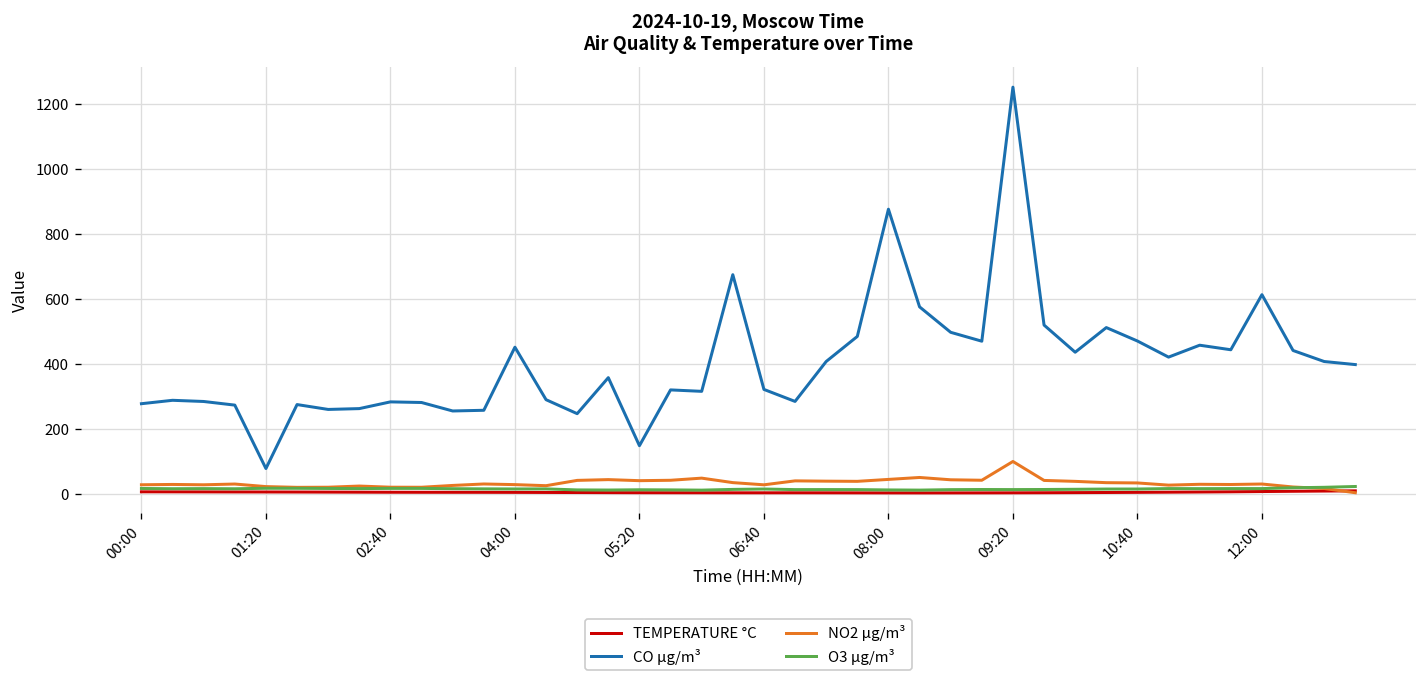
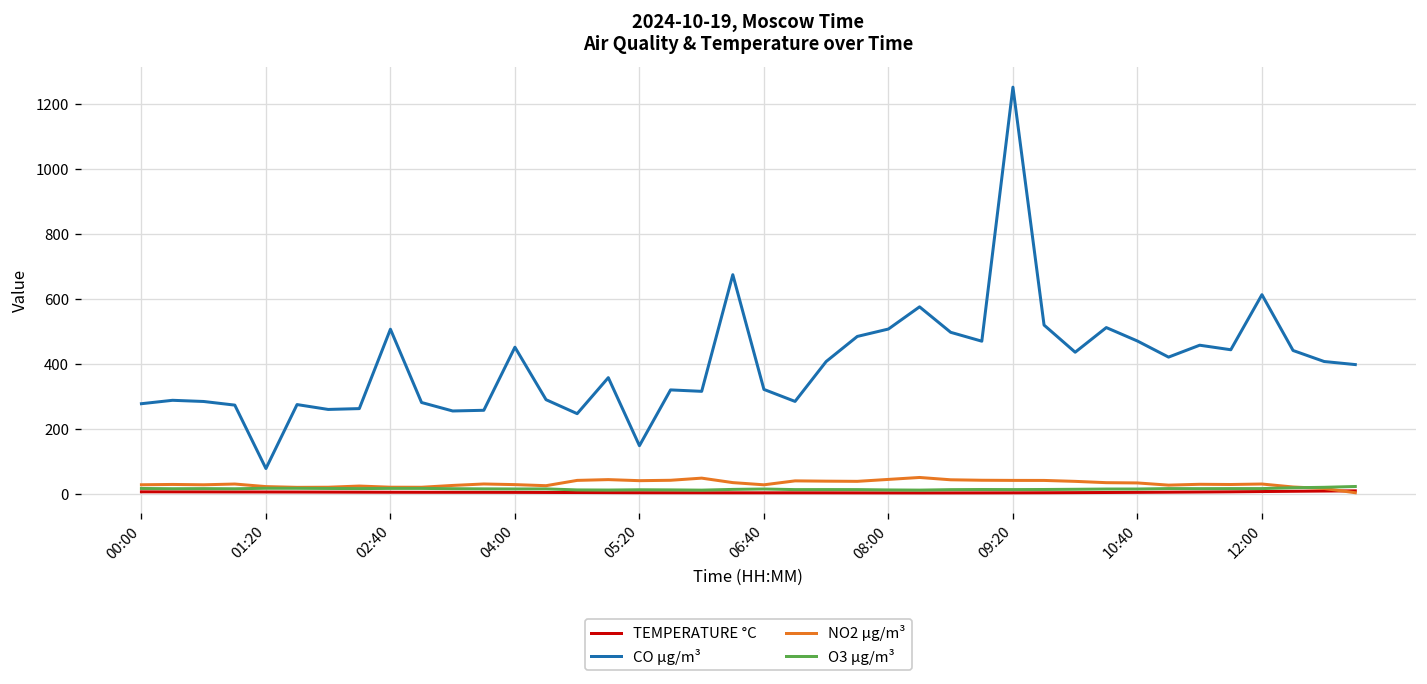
CO µg/m³, 02:40: 280 -> 510
CO µg/m³, 08:00: 880 -> 510
NO2 µg/m³, 09:20: 100 -> 40
